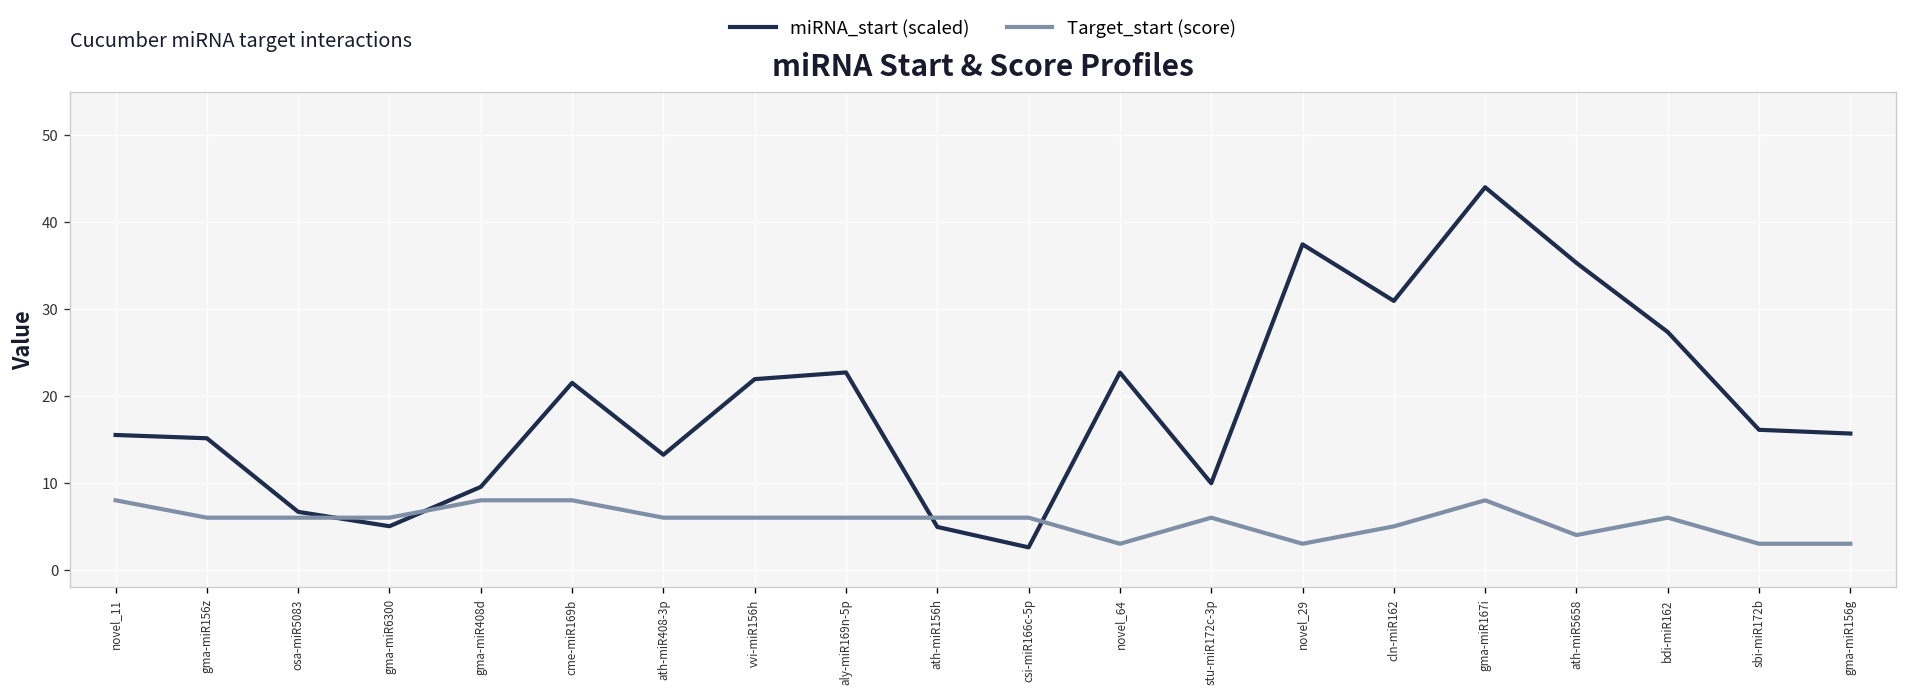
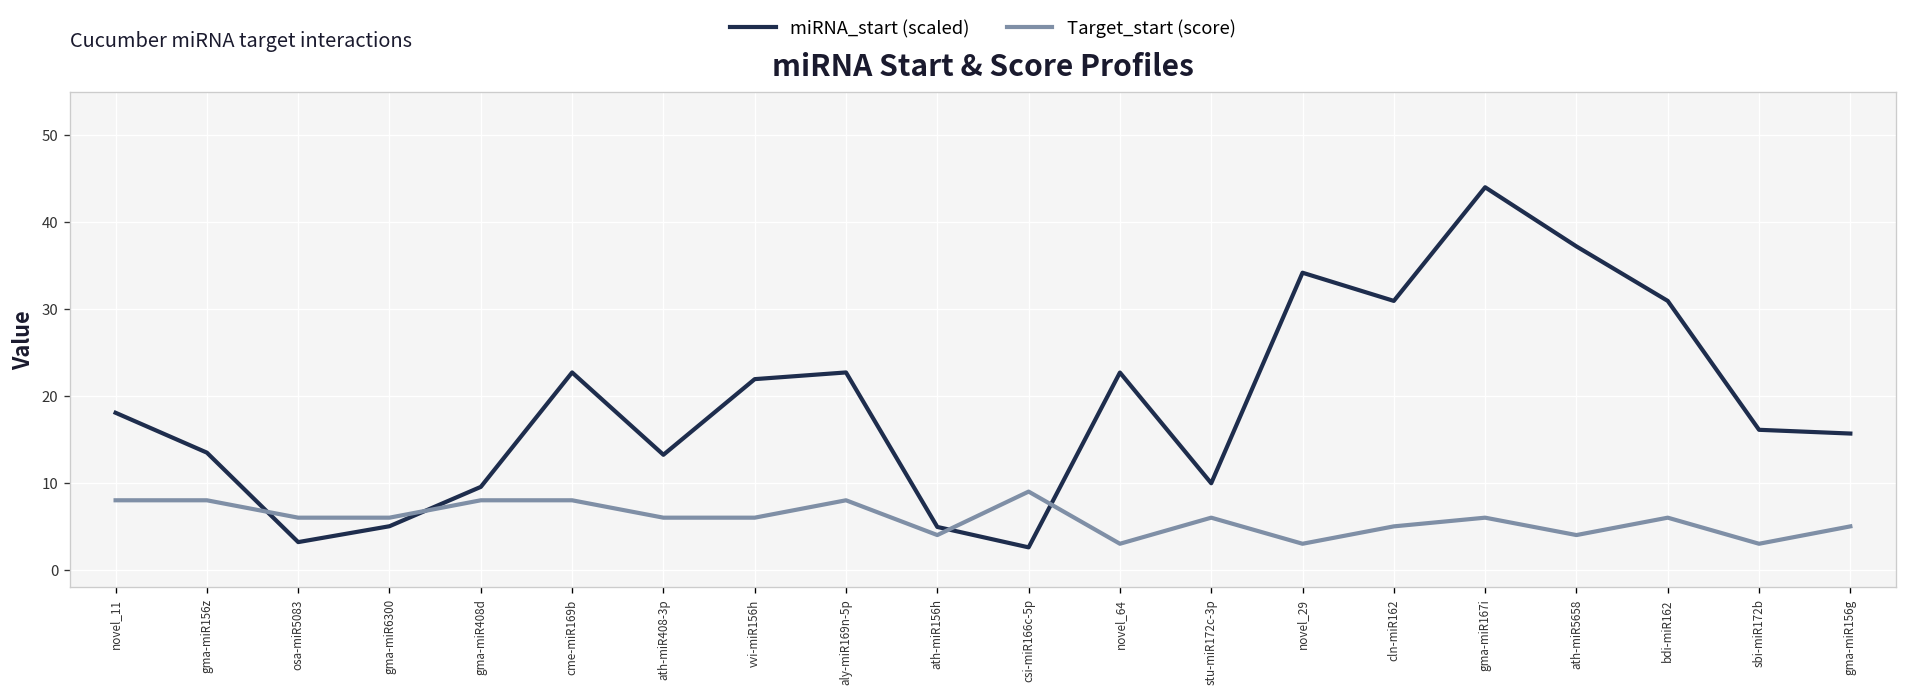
miRNA_start (scaled), novel_11: 16 -> 18
miRNA_start (scaled), gma-miR156z: 15 -> 13
Target_start (score), gma-miR156z: 6 -> 8
miRNA_start (scaled), osa-miR5083: 7 -> 3
miRNA_start (scaled), cme-miR169b: 22 -> 23
Target_start (score), aly-miR169n-5p: 6 -> 8
Target_start (score), ath-miR156h: 6 -> 4
Target_start (score), csi-miR166c-5p: 6 -> 9
miRNA_start (scaled), novel_29: 37 -> 34
Target_start (score), gma-miR167i: 8 -> 6
miRNA_start (scaled), ath-miR5658: 35 -> 37
miRNA_start (scaled), bdi-miR162: 27 -> 31
Target_start (score), gma-miR156g: 3 -> 5
